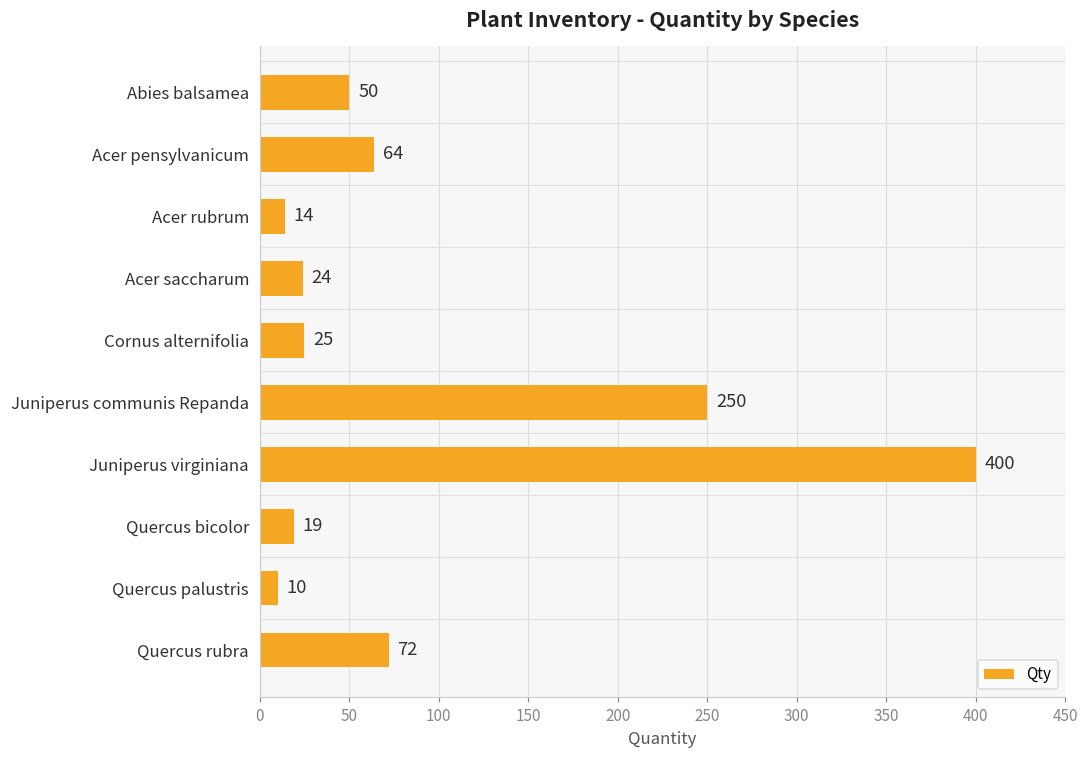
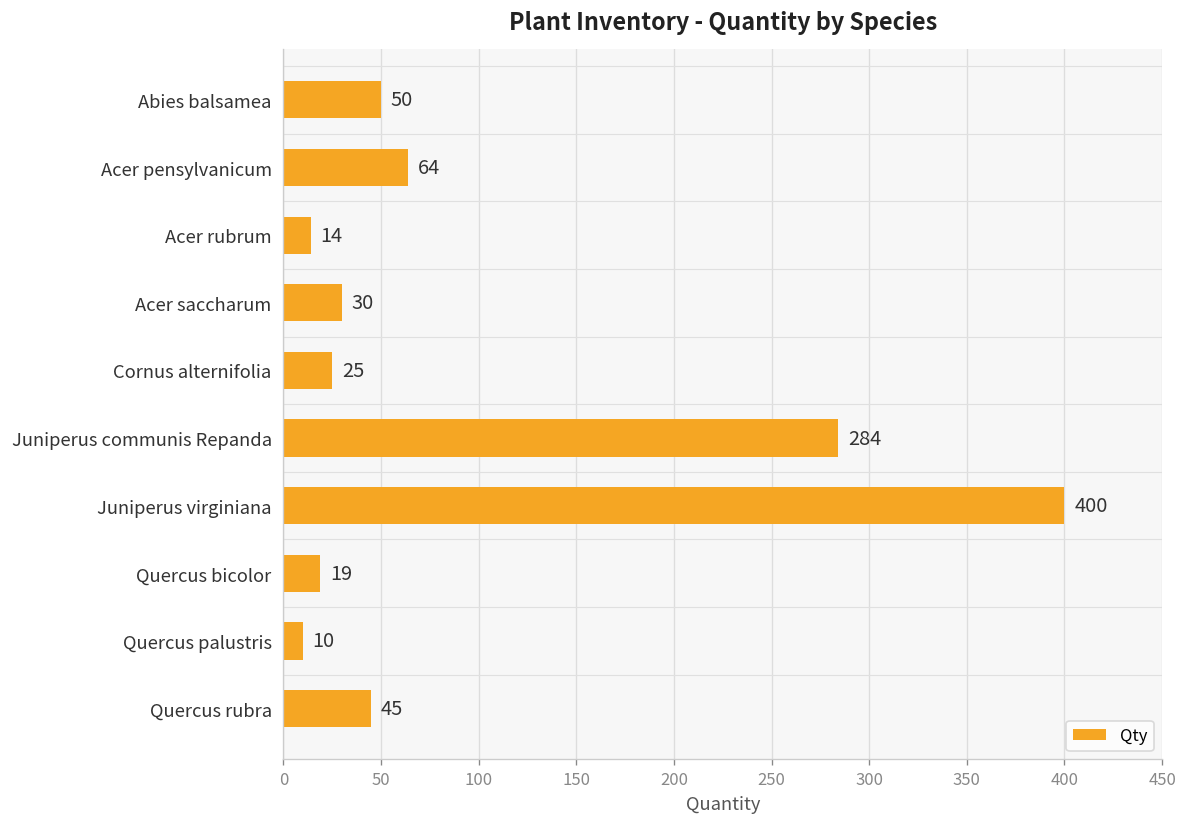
Acer saccharum: 24 -> 30
Juniperus communis Repanda: 250 -> 284
Quercus rubra: 72 -> 45
